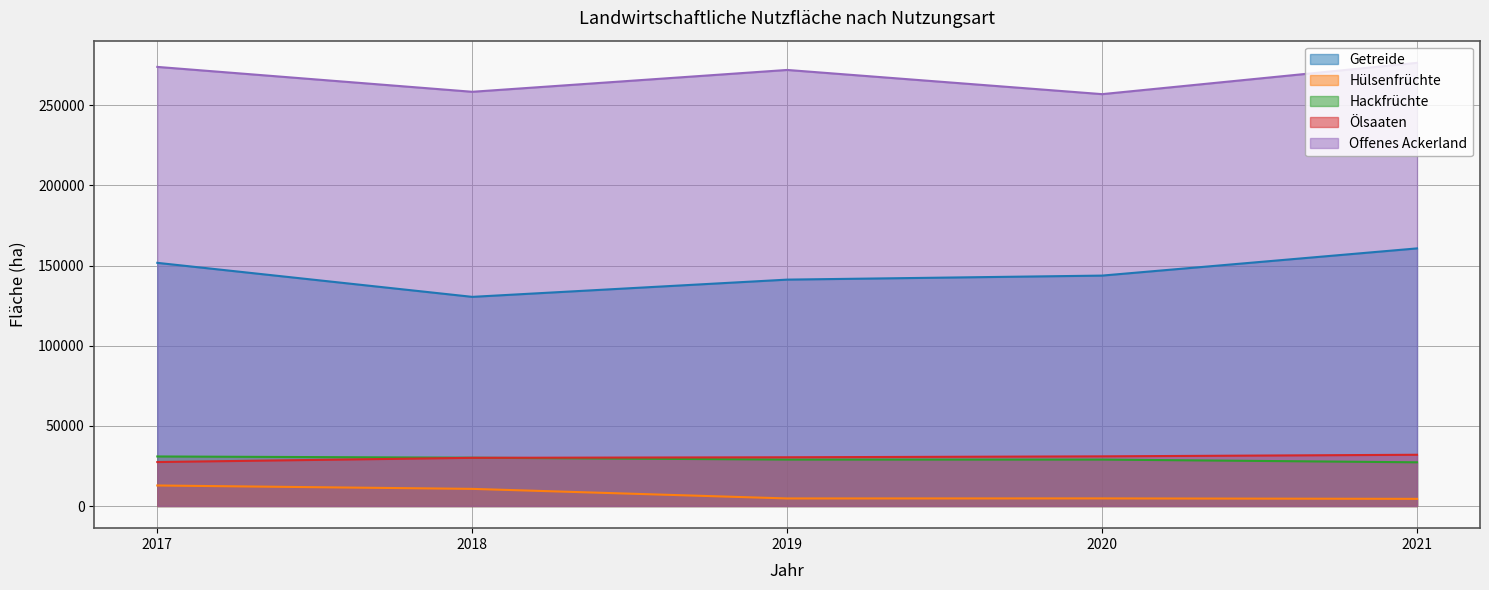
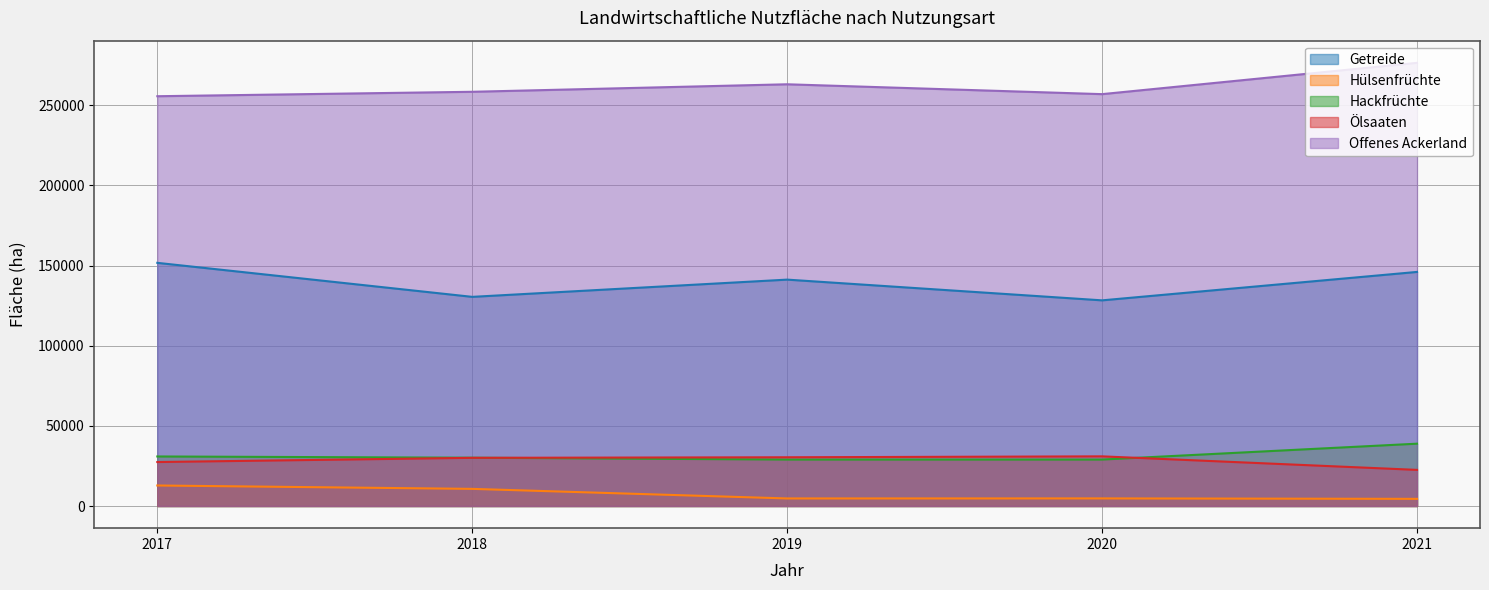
Offenes Ackerland, 2017: 274000 -> 256000
Offenes Ackerland, 2019: 272000 -> 263000
Getreide, 2020: 144000 -> 128000
Getreide, 2021: 161000 -> 146000
Hackfrüchte, 2021: 27000 -> 39000
Ölsaaten, 2021: 32000 -> 23000
